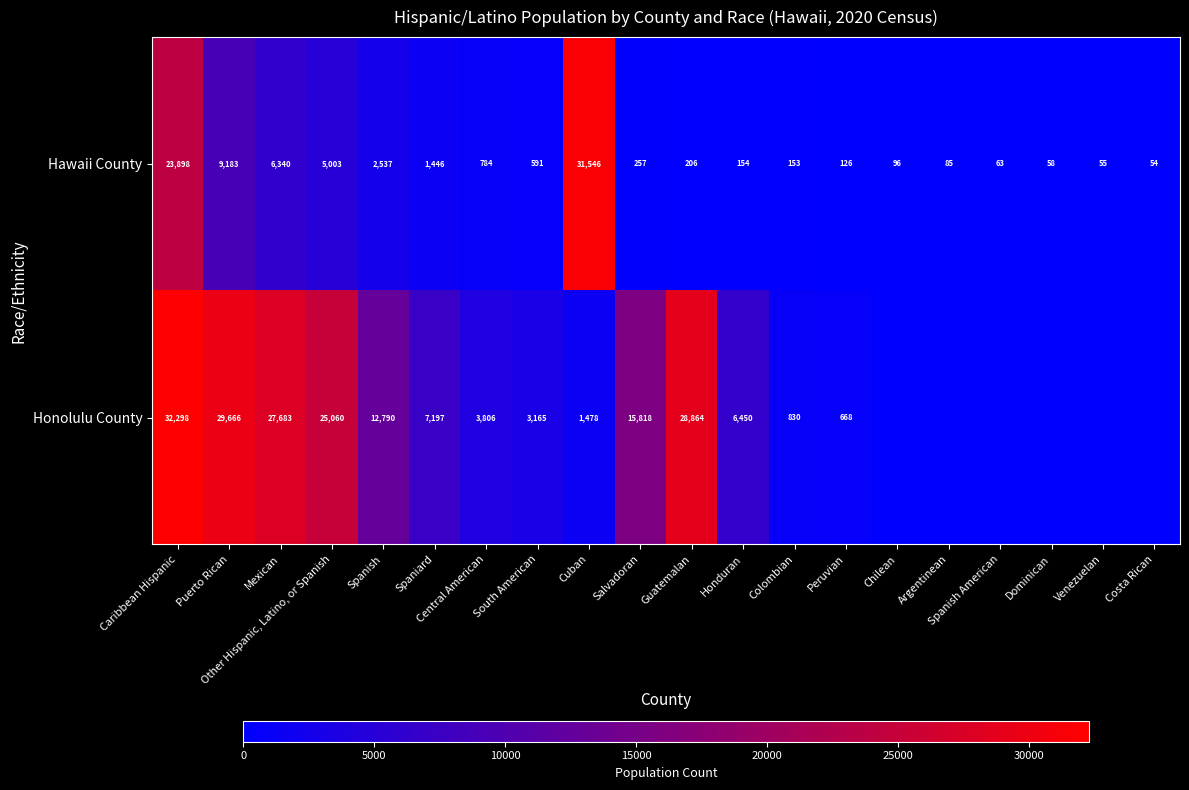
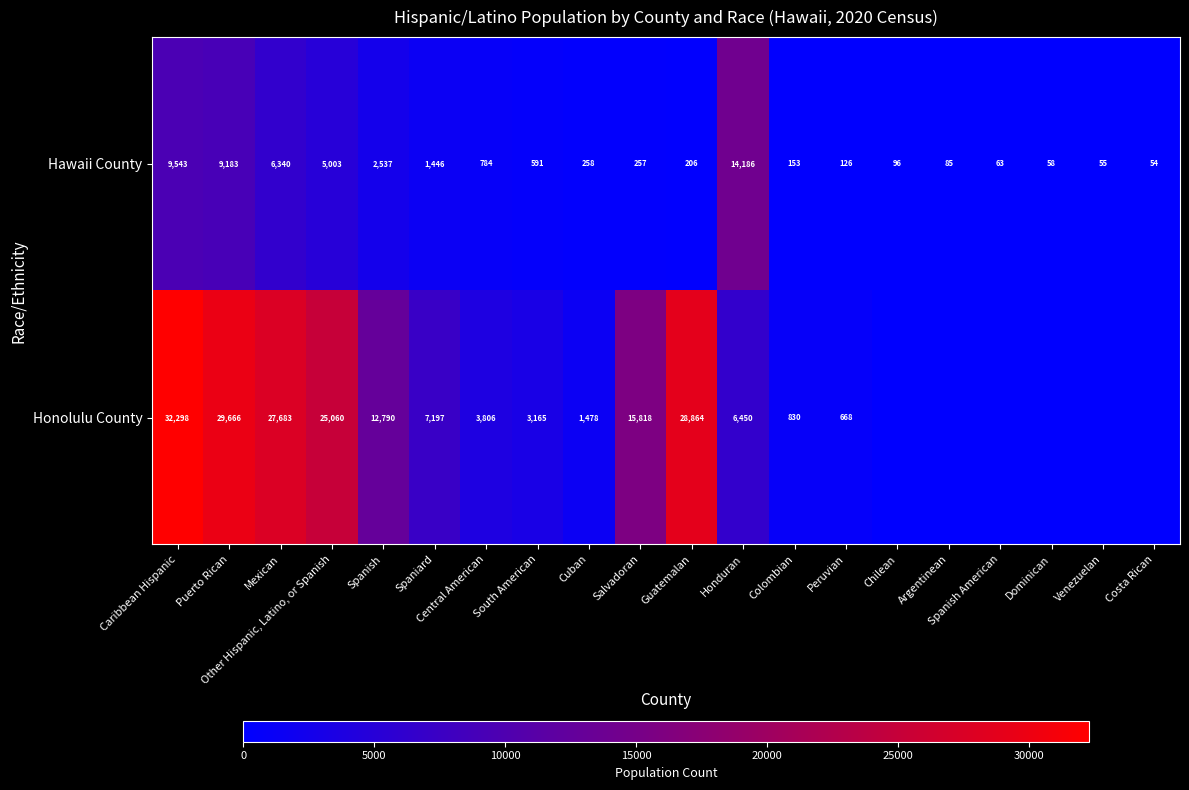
Hawaii County, Caribbean Hispanic: 23,898 -> 9,543
Hawaii County, Cuban: 31,546 -> 258
Hawaii County, Honduran: 154 -> 14,186
